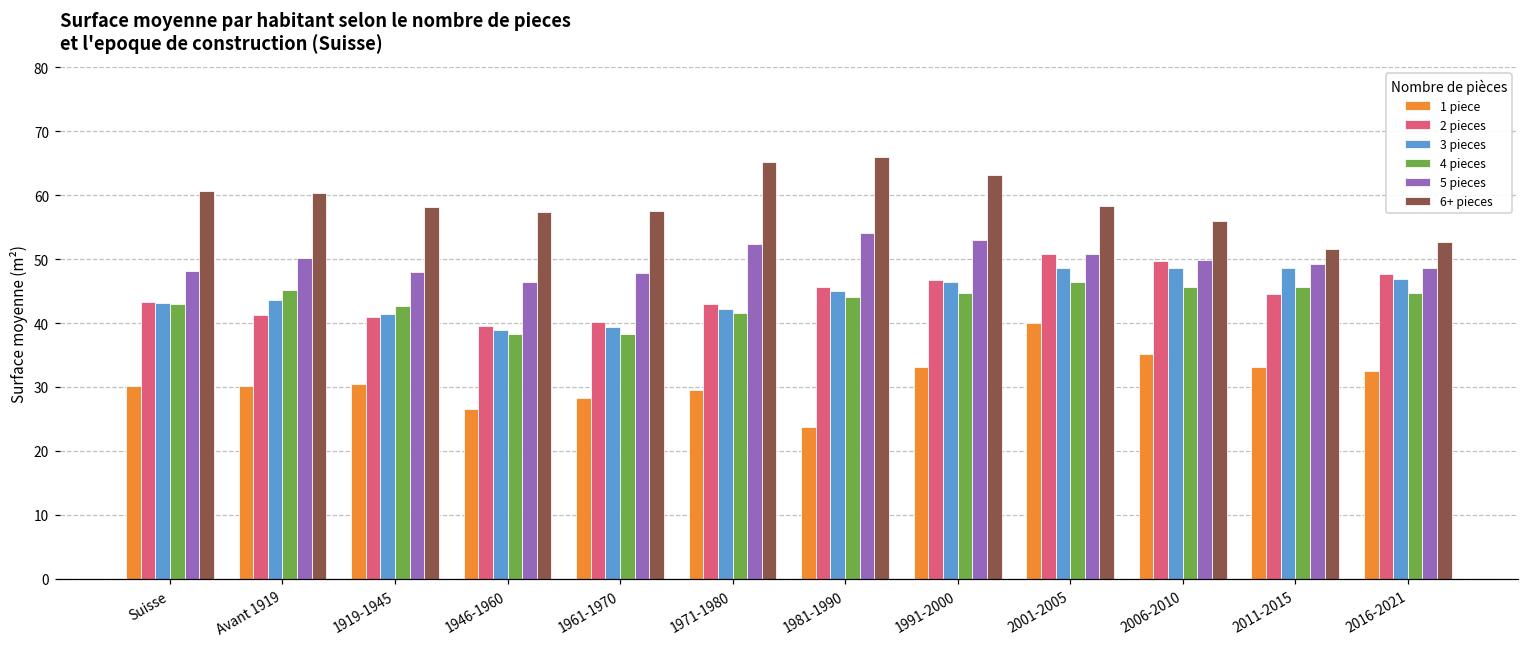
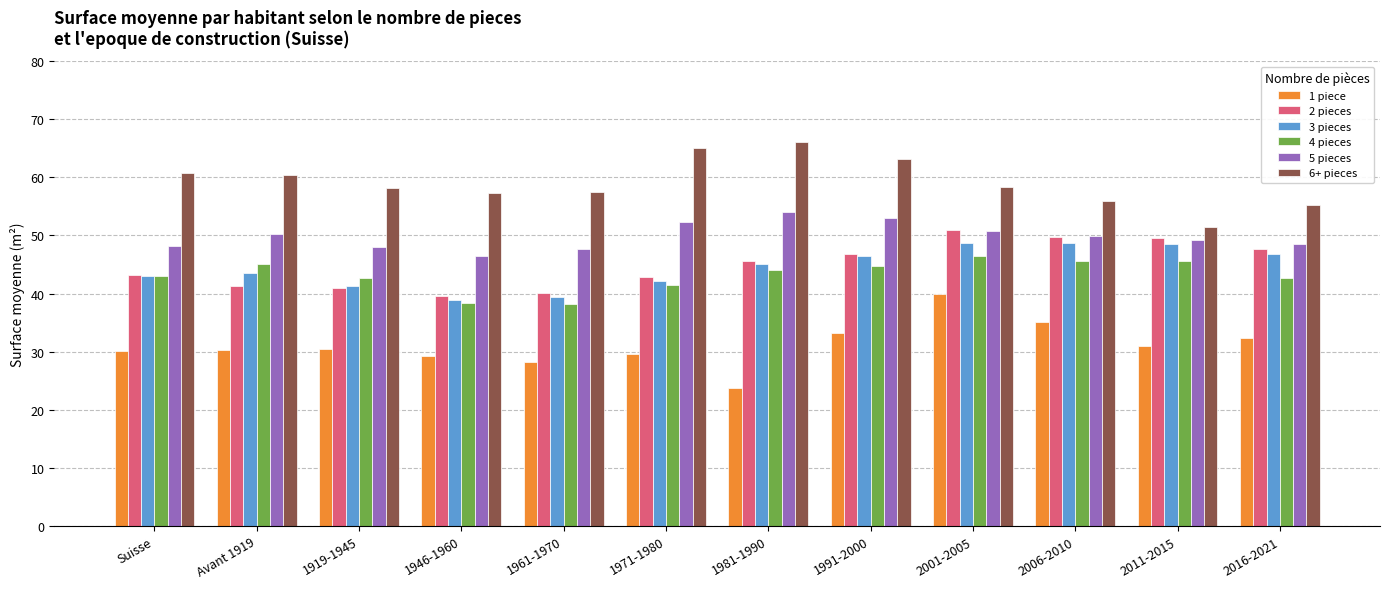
1 piece, 1946-1960: 27 -> 29
1 piece, 2011-2015: 33 -> 31
2 pieces, 2011-2015: 45 -> 49
4 pieces, 2016-2021: 45 -> 43
6+ pieces, 2016-2021: 53 -> 55
